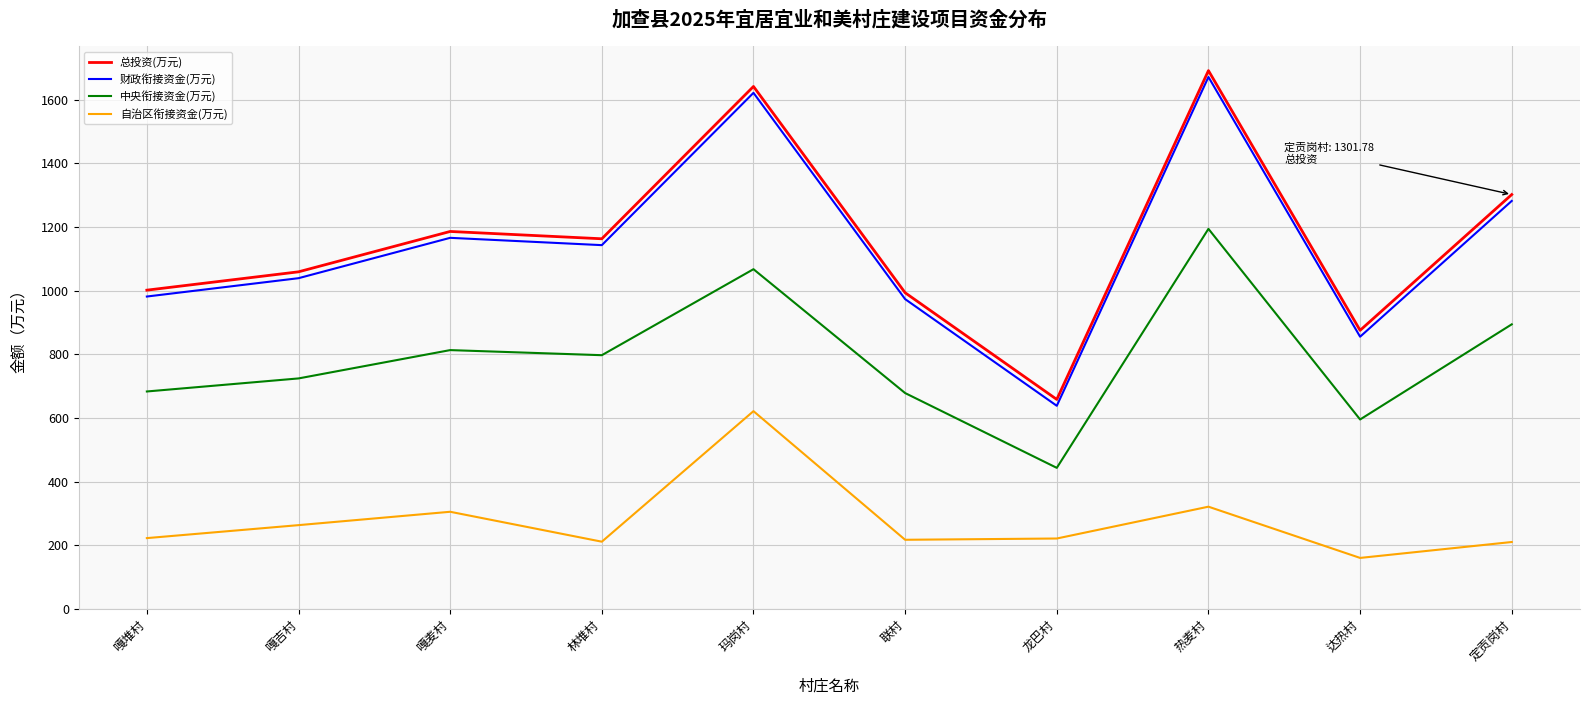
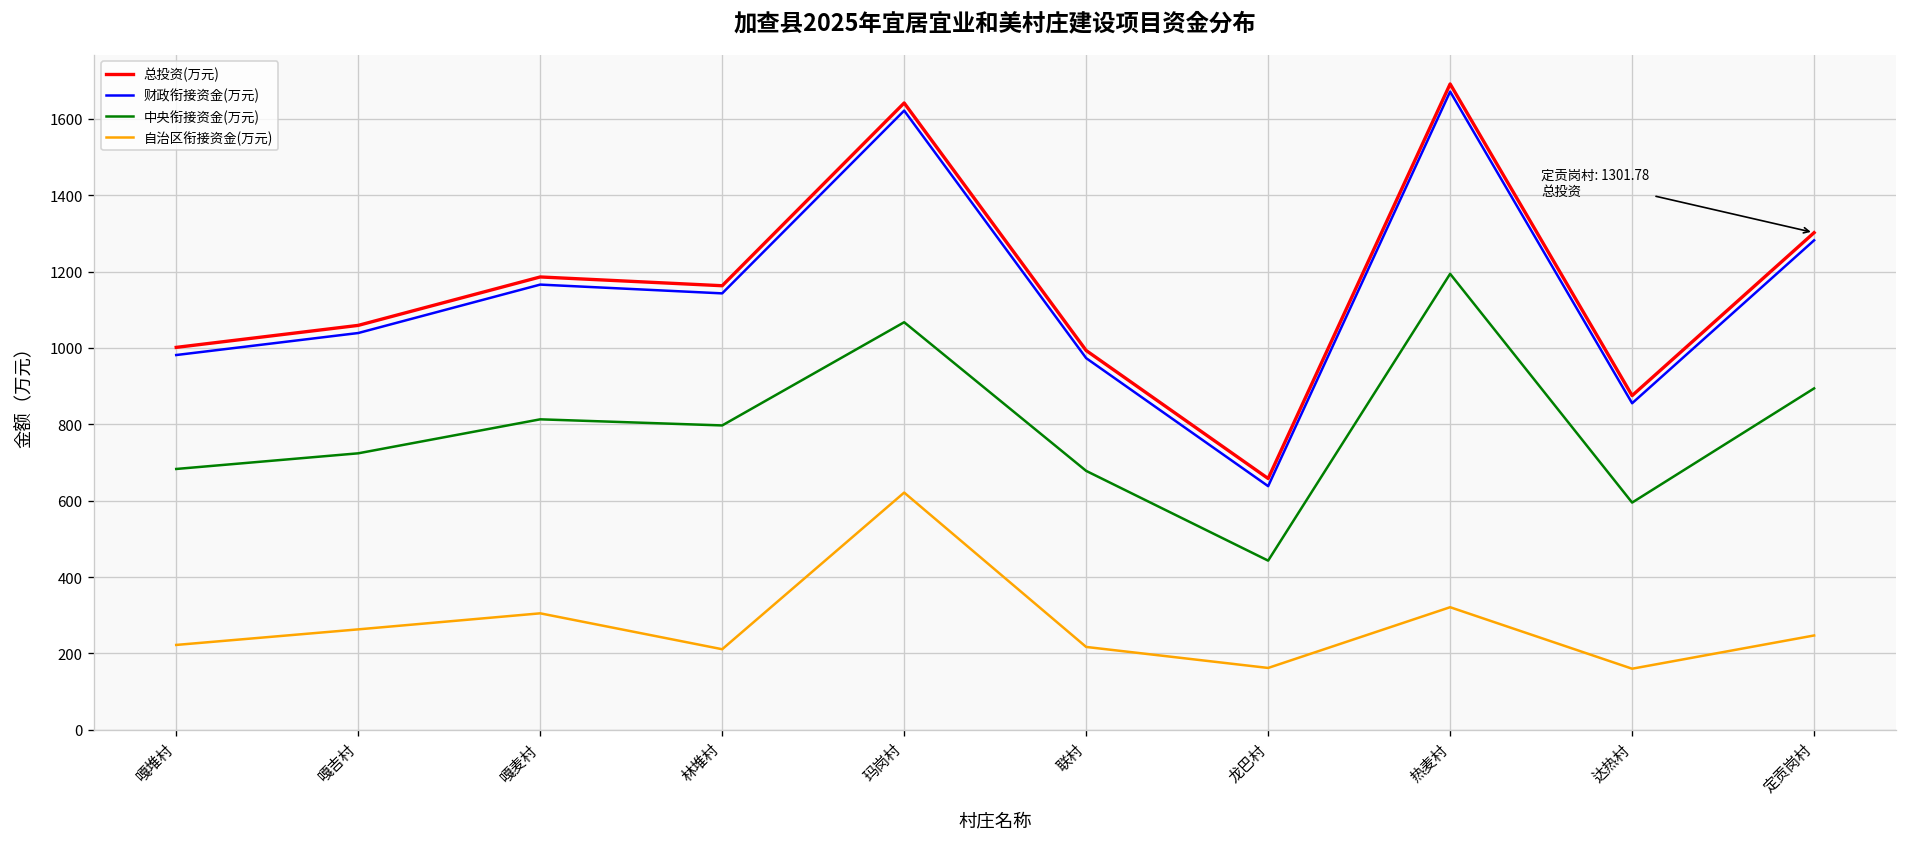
自治区衔接资金(万元), 龙巴村: 220 -> 160
自治区衔接资金(万元), 定贡岗村: 210 -> 250
